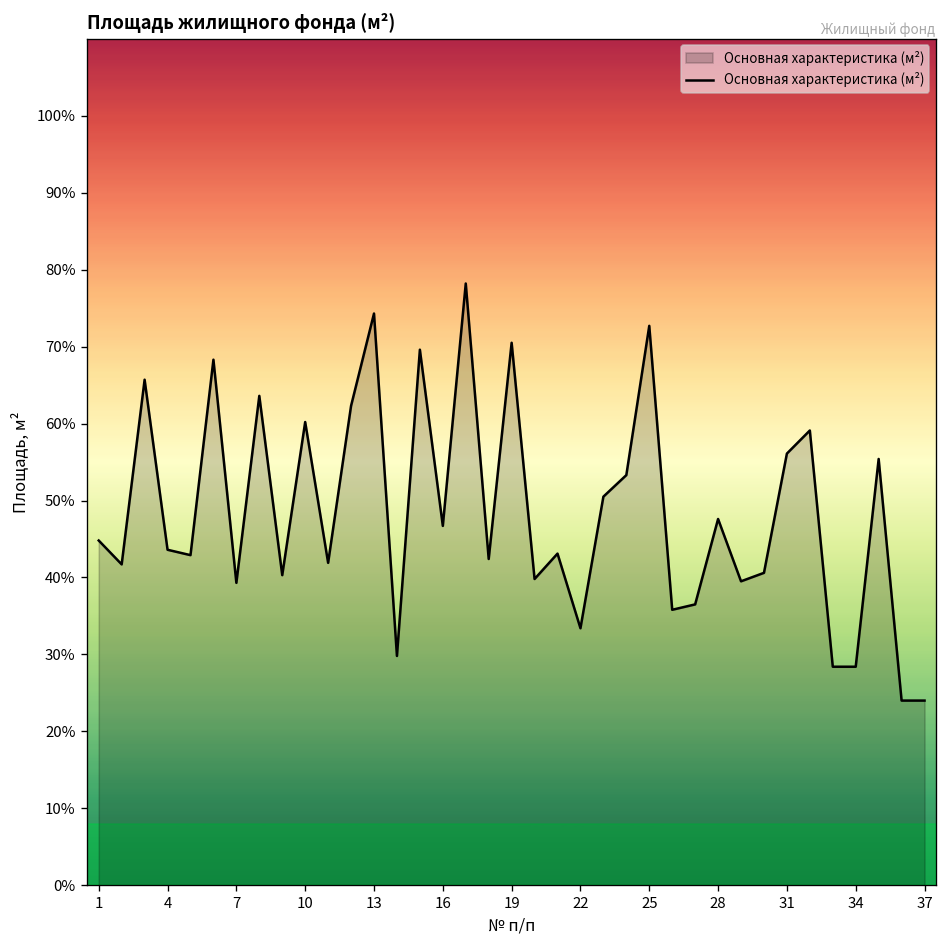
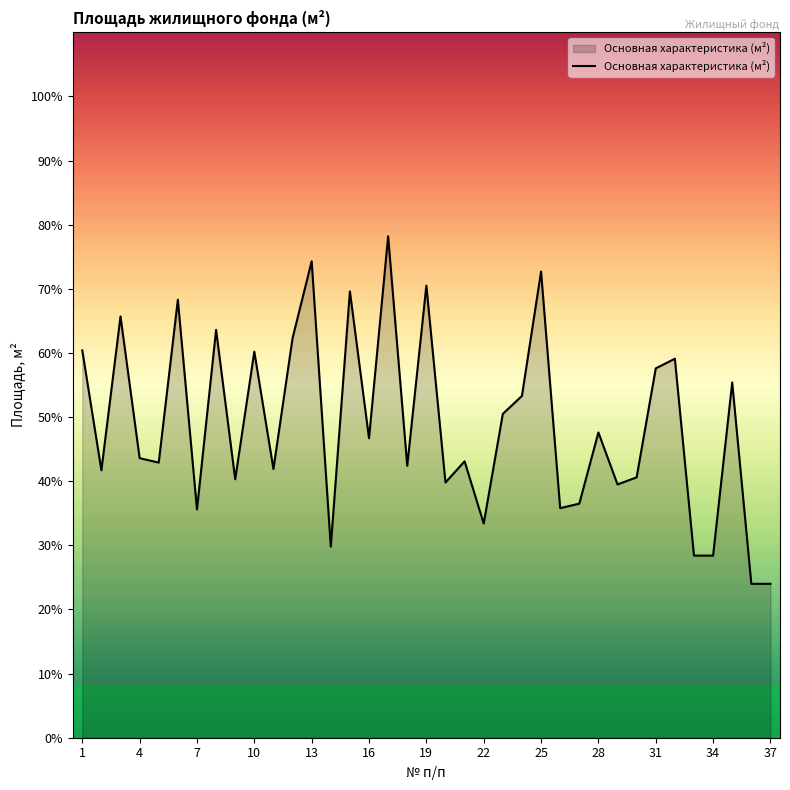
1: 45% -> 60%
7: 39% -> 36%
31: 56% -> 58%
